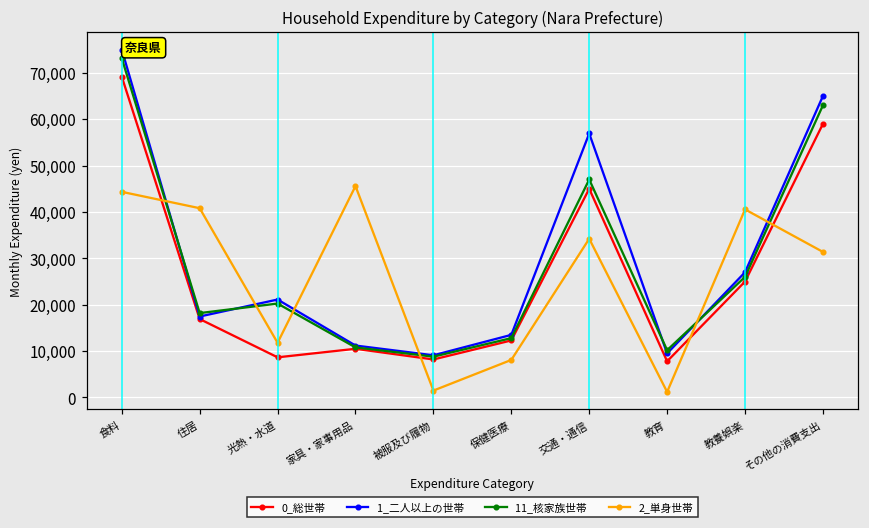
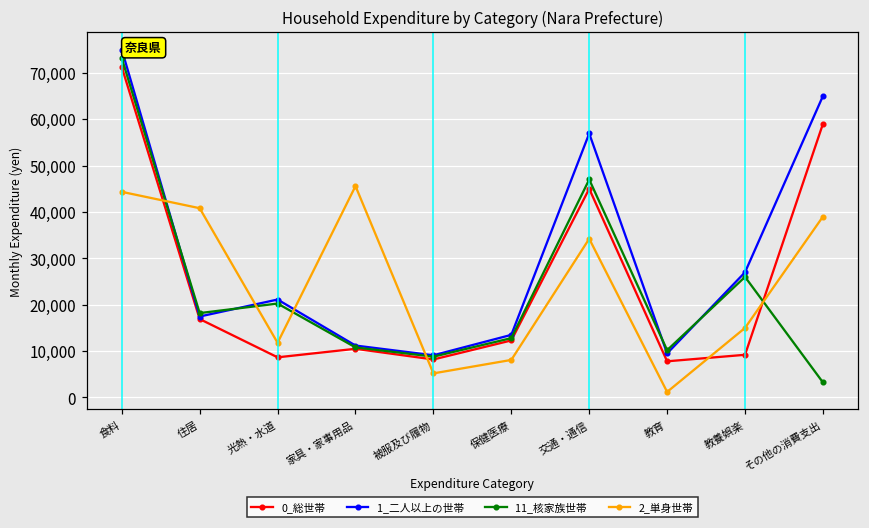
0_総世帯, 食料: 69,000 -> 71,000
2_単身世帯, 被服及び履物: 1,000 -> 5,000
0_総世帯, 教養娯楽: 25,000 -> 9,000
2_単身世帯, 教養娯楽: 41,000 -> 15,000
11_核家族世帯, その他の消費支出: 63,000 -> 3,000
2_単身世帯, その他の消費支出: 31,000 -> 39,000
